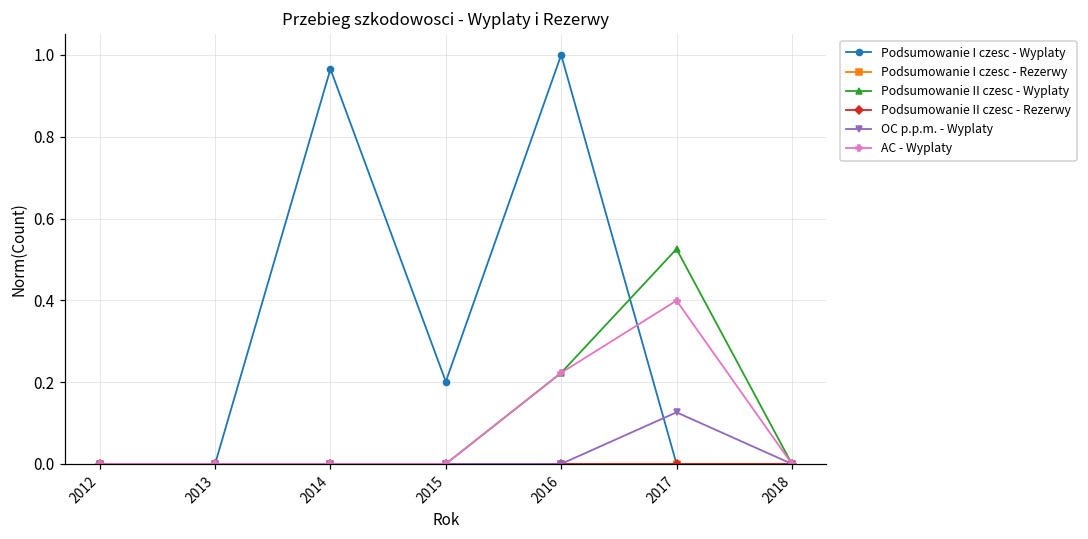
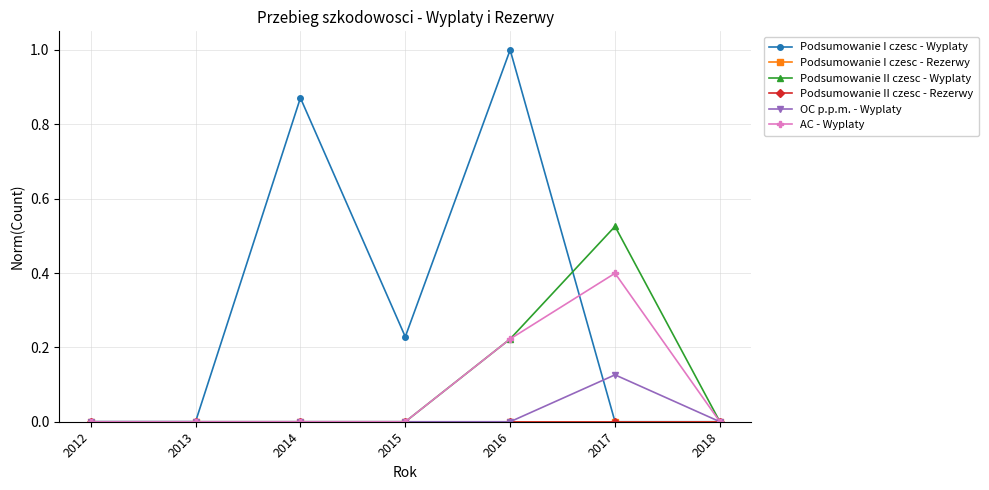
Podsumowanie I czesc - Wyplaty, 2014: 0.97 -> 0.87
Podsumowanie I czesc - Wyplaty, 2015: 0.20 -> 0.23
